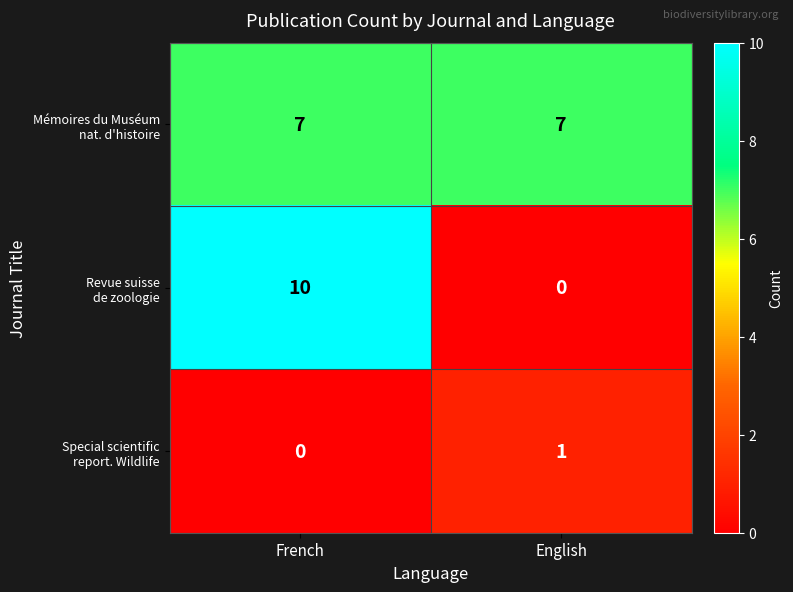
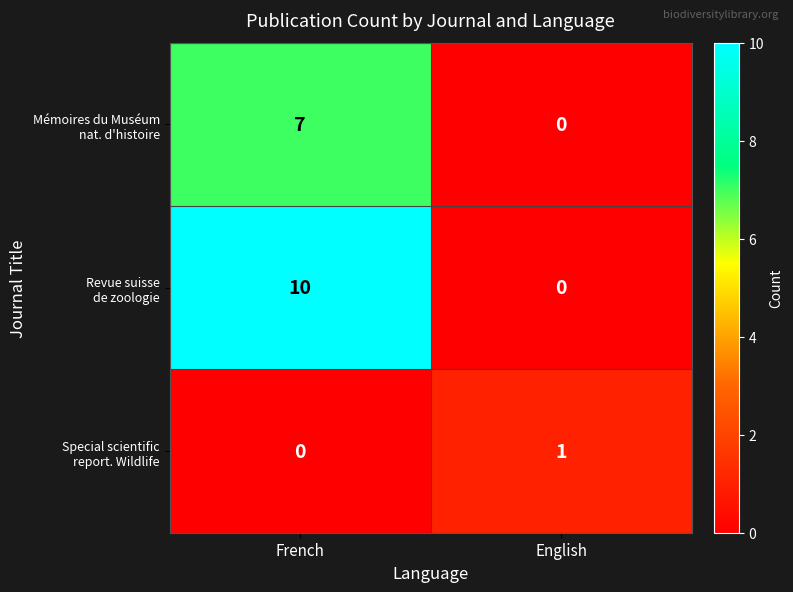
Mémoires du Muséum nat. d'histoire, English: 7 -> 0
